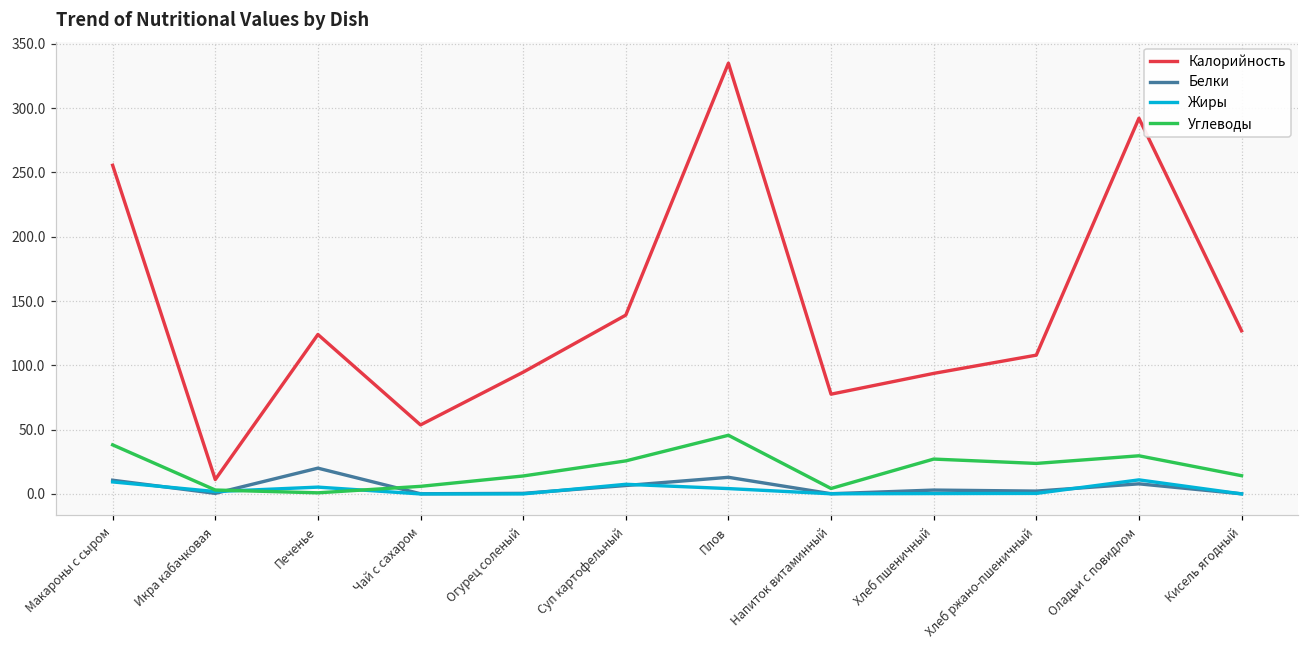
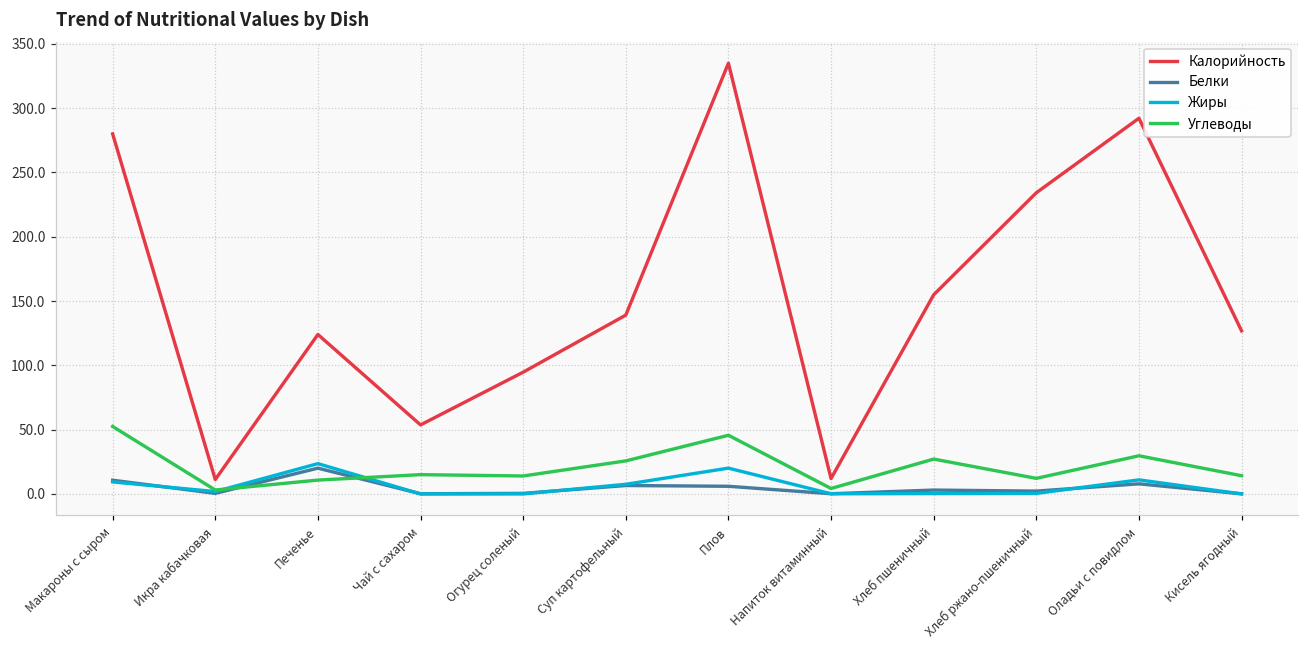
Калорийность, Макароны с сыром: 256 -> 280
Углеводы, Макароны с сыром: 38 -> 53
Жиры, Печенье: 5 -> 24
Углеводы, Печенье: 1 -> 11
Углеводы, Чай с сахаром: 6 -> 15
Белки, Плов: 13 -> 6
Жиры, Плов: 4 -> 20
Калорийность, Напиток витаминный: 78 -> 12
Калорийность, Хлеб пшеничный: 94 -> 155
Калорийность, Хлеб ржано-пшеничный: 108 -> 234
Углеводы, Хлеб ржано-пшеничный: 24 -> 12
